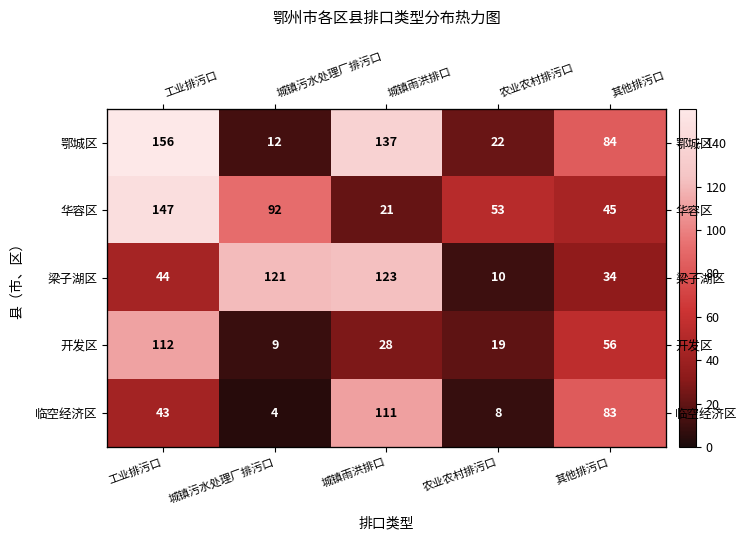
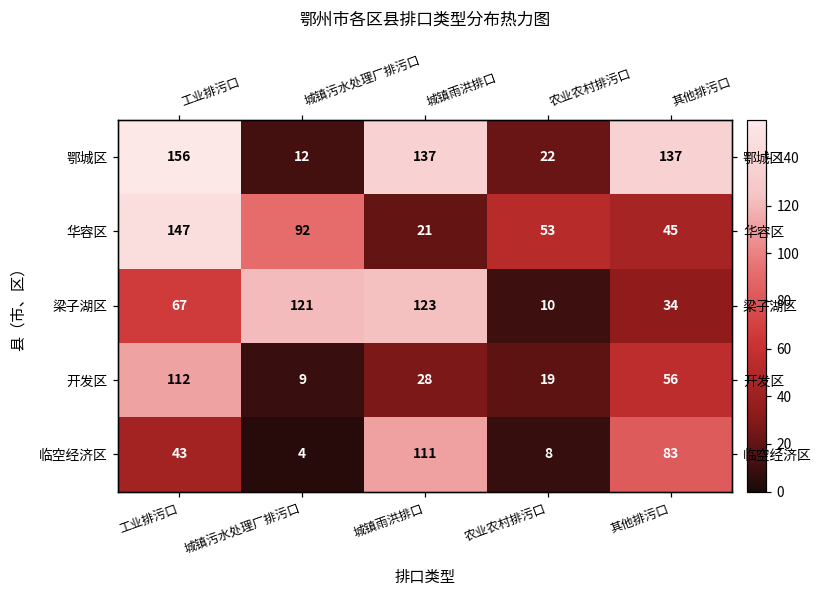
鄂城区, 其他排污口: 84 -> 137
梁子湖区, 工业排污口: 44 -> 67
